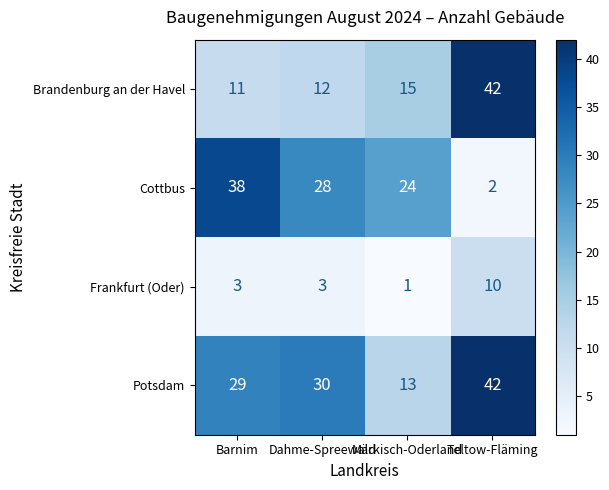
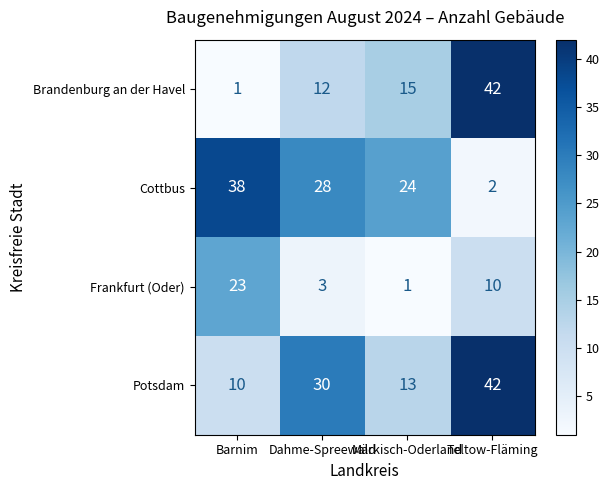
Brandenburg an der Havel, Barnim: 11 -> 1
Frankfurt (Oder), Barnim: 3 -> 23
Potsdam, Barnim: 29 -> 10
